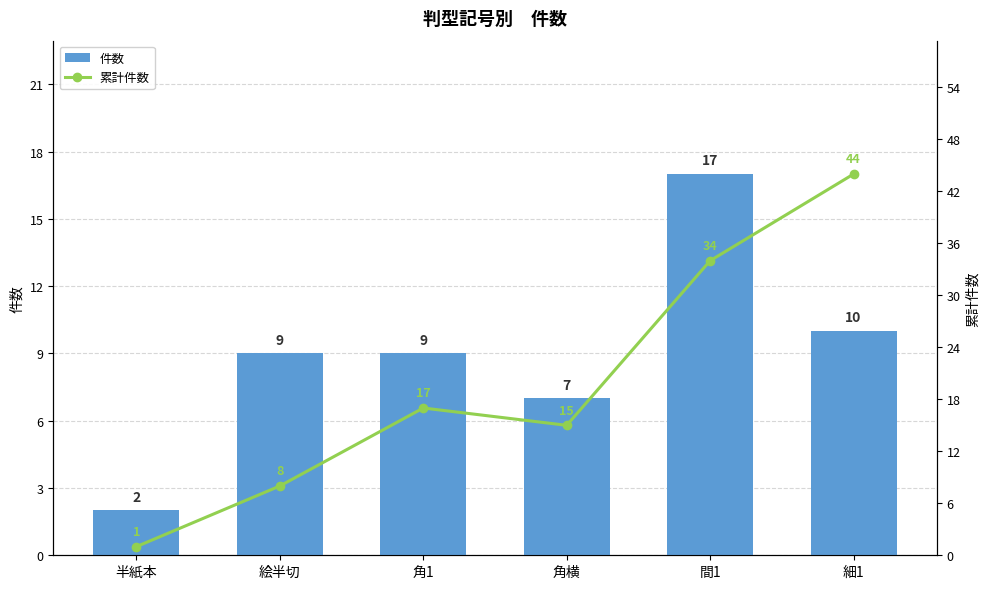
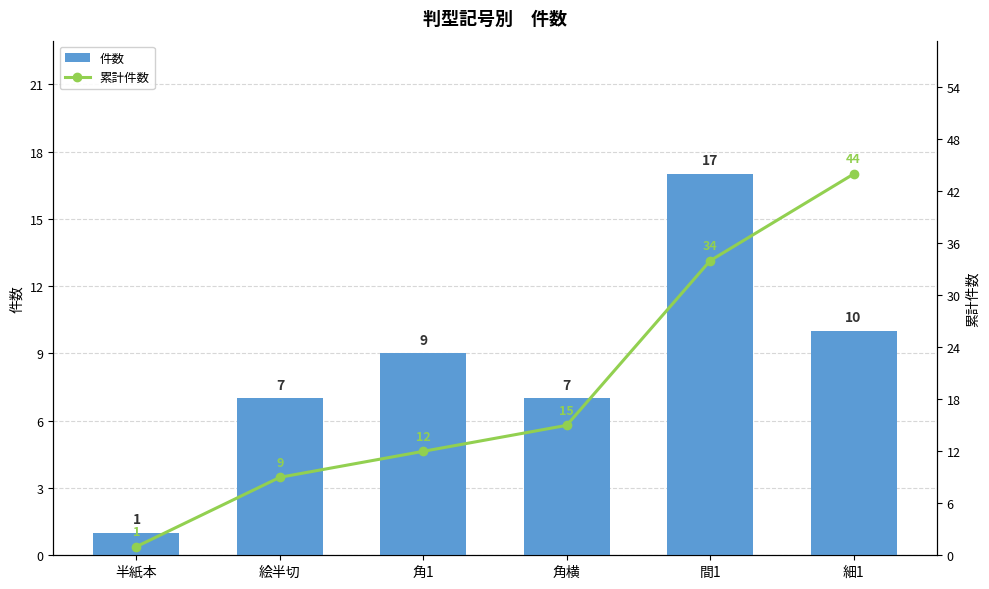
件数, 半紙本: 2 -> 1
件数, 絵半切: 9 -> 7
累計件数, 絵半切: 8 -> 9
累計件数, 角1: 17 -> 12
